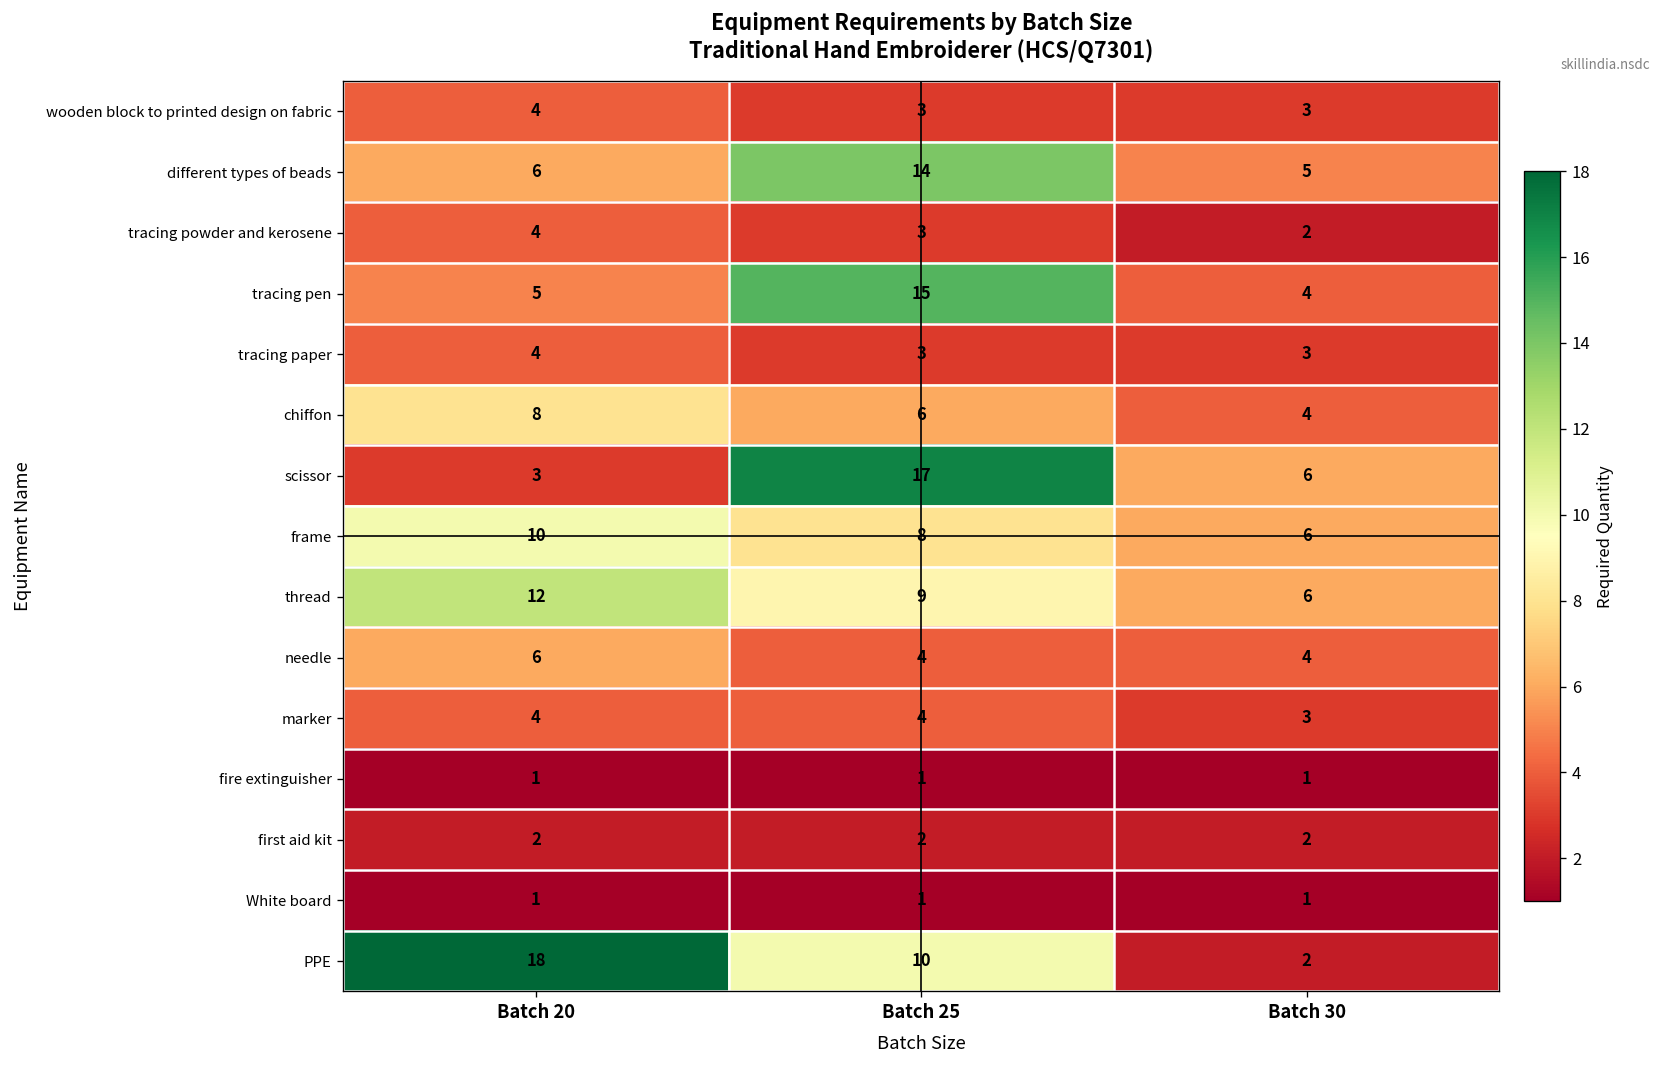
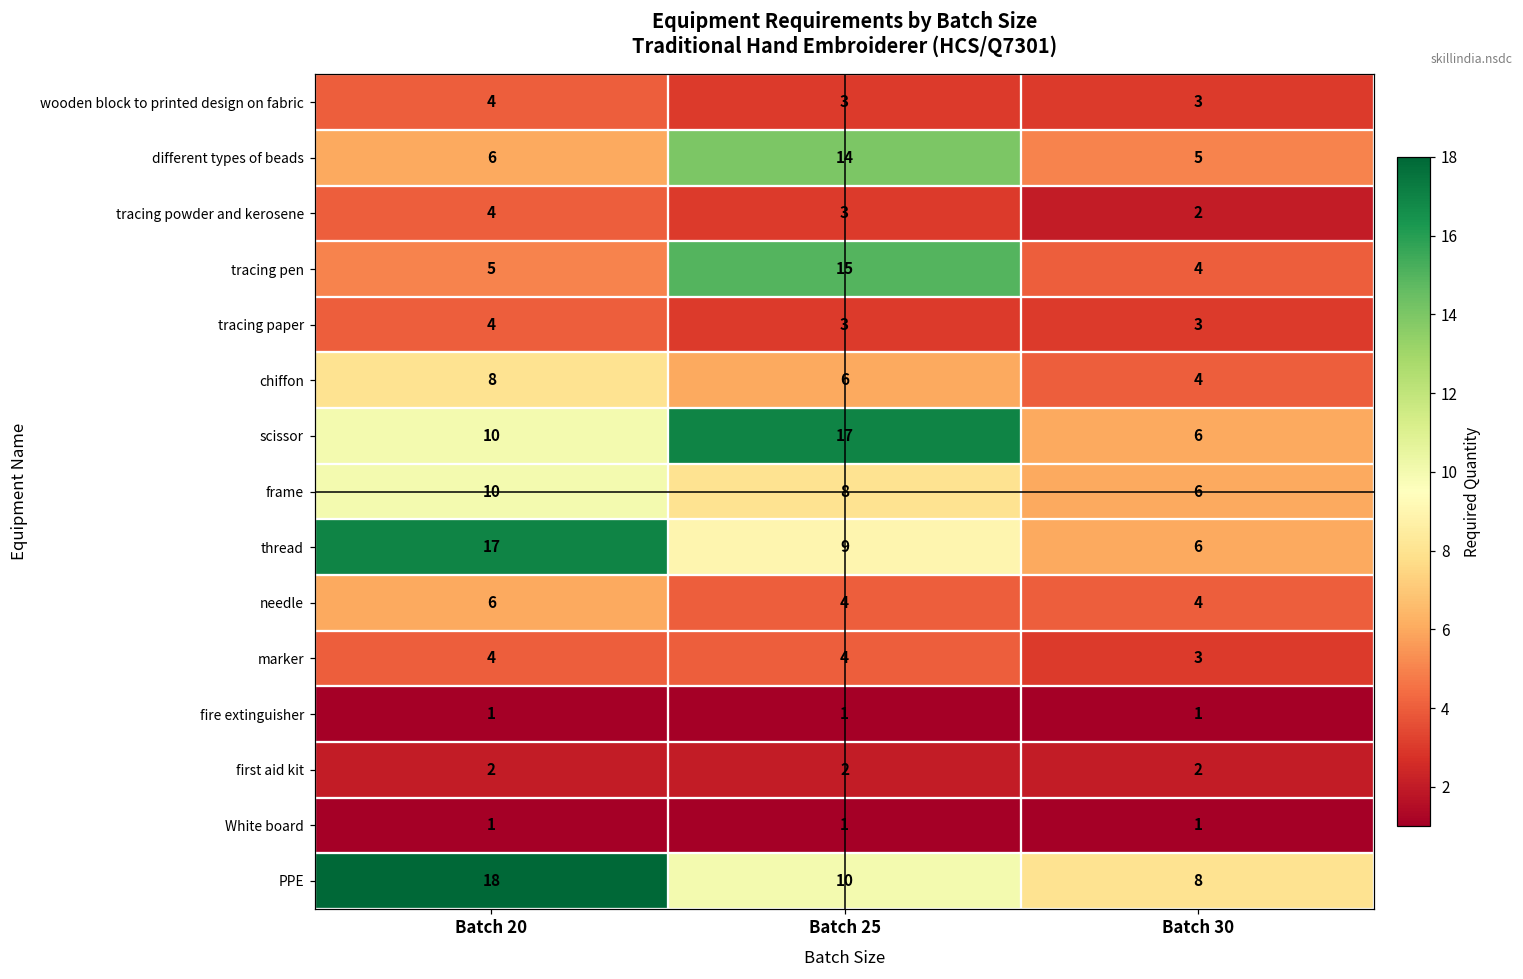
scissor, Batch 20: 3 -> 10
thread, Batch 20: 12 -> 17
PPE, Batch 30: 2 -> 8
